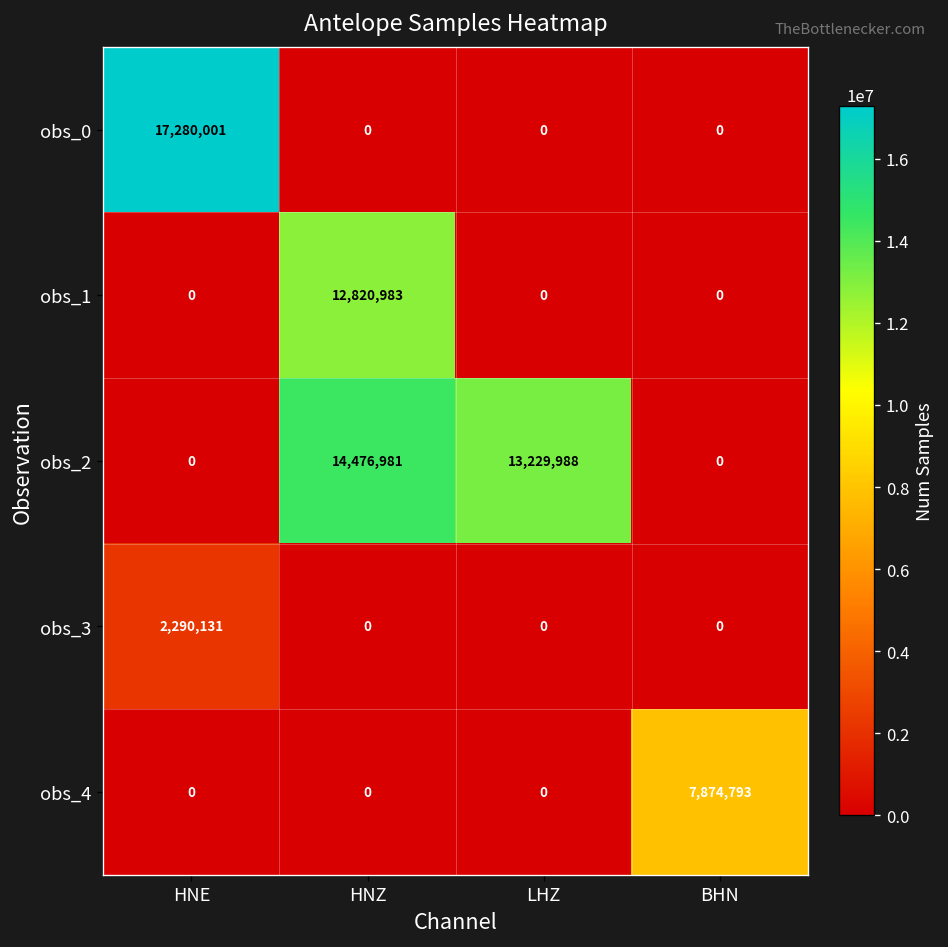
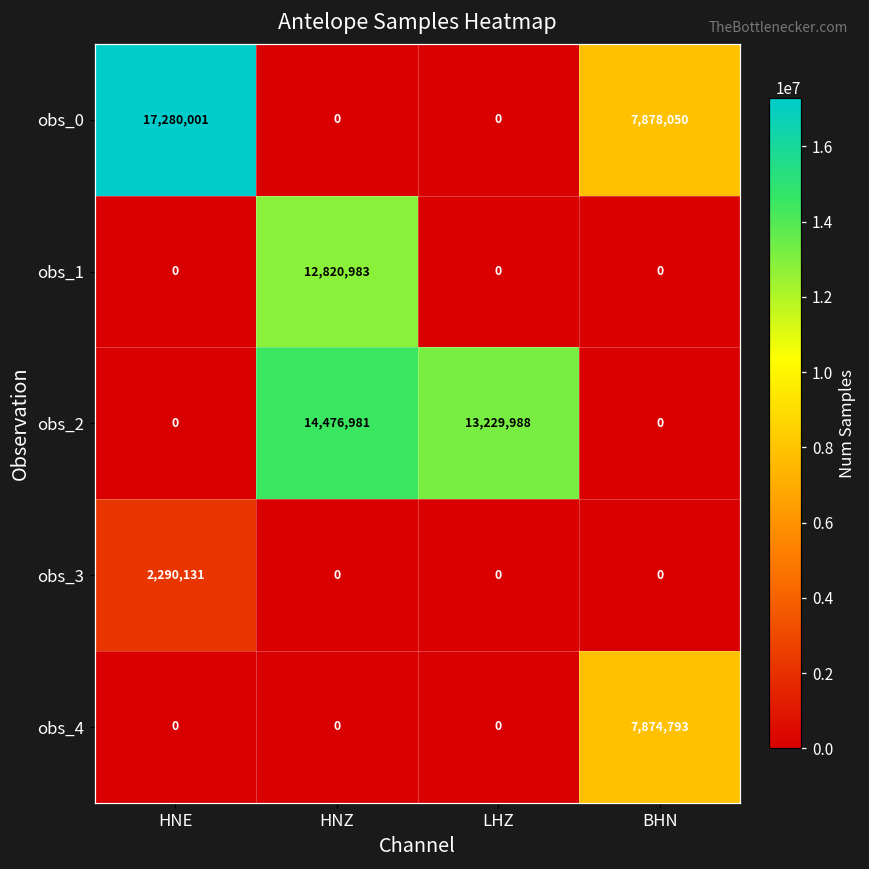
obs_0, BHN: 0 -> 7,878,050
